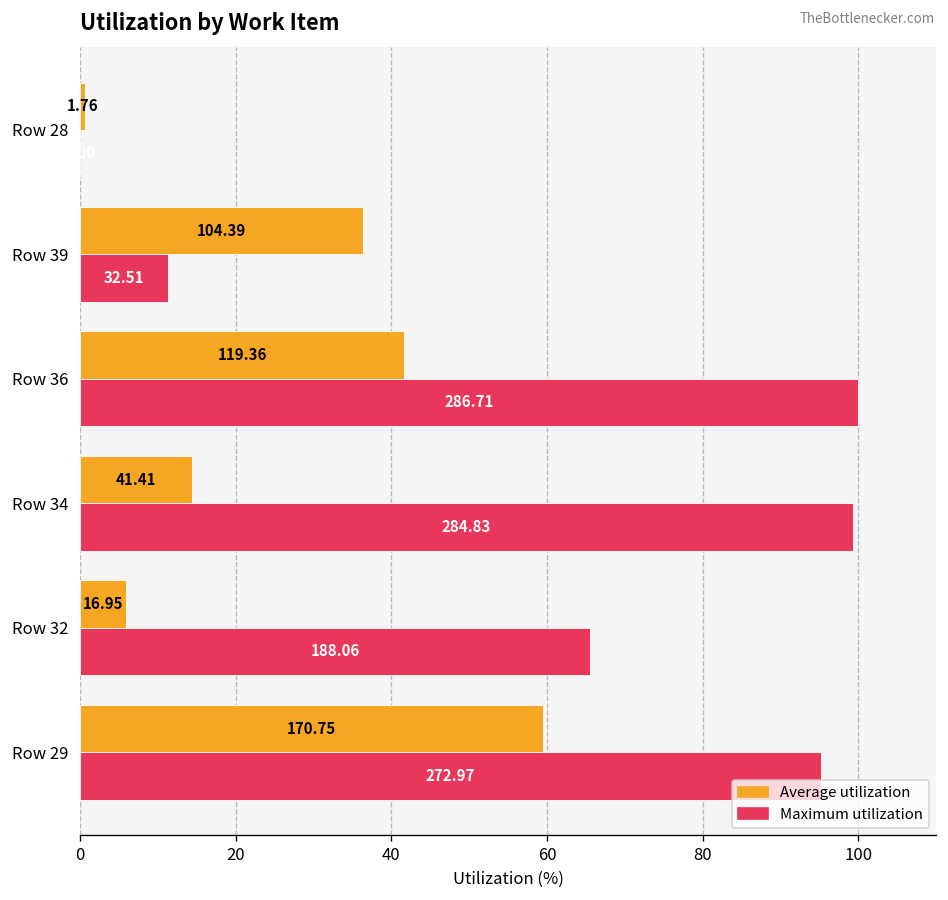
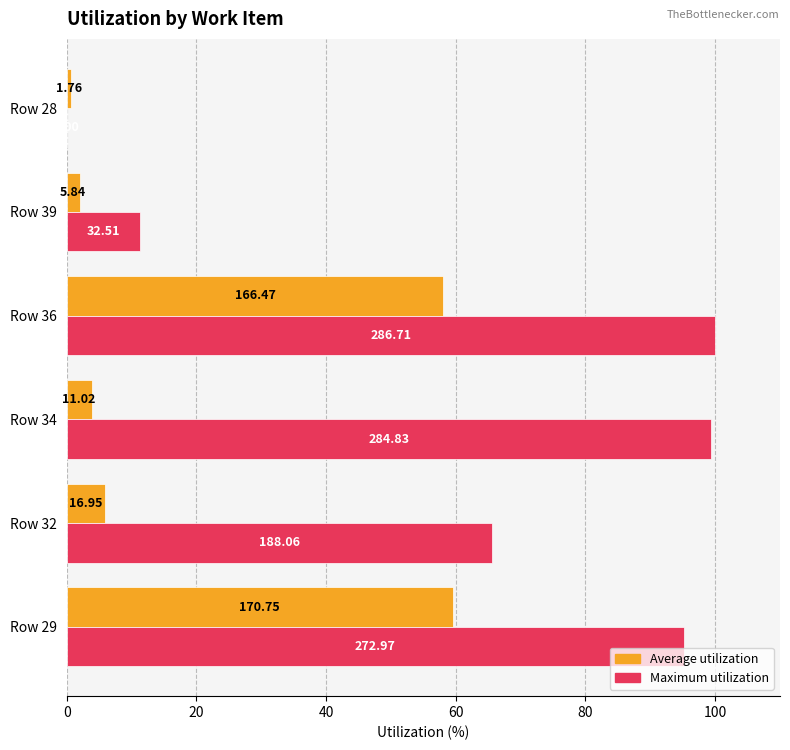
Average utilization, Row 39: 104.39 -> 5.84
Average utilization, Row 36: 119.36 -> 166.47
Average utilization, Row 34: 41.41 -> 11.02
